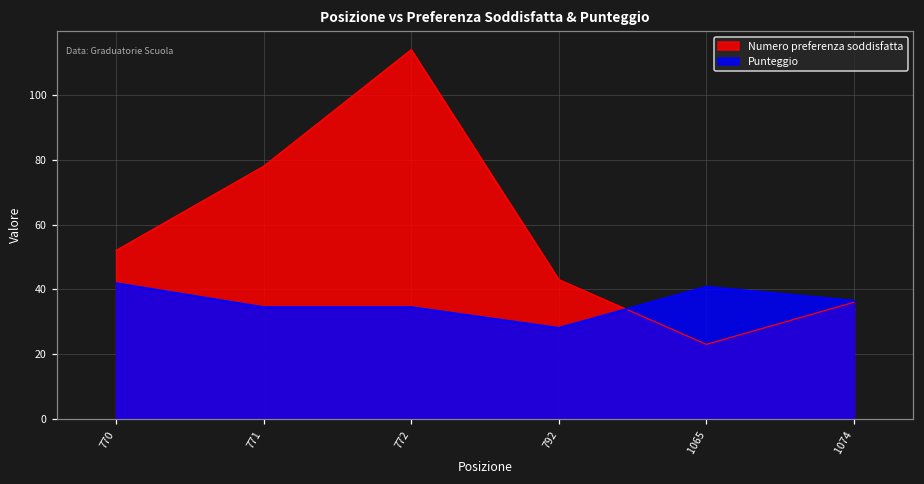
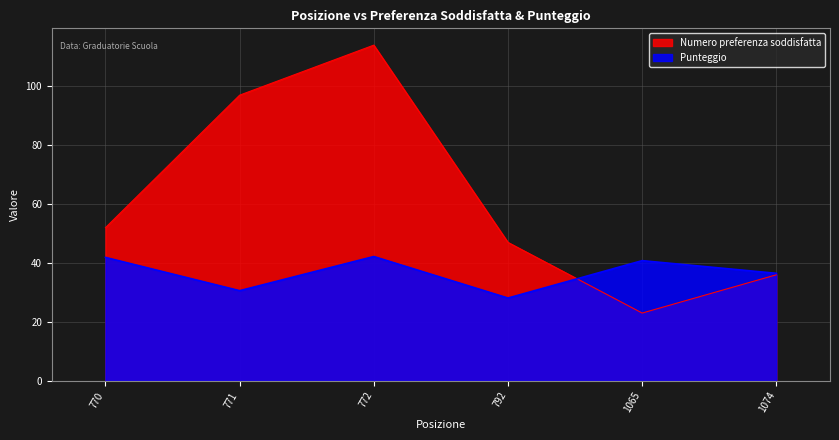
Numero preferenza soddisfatta, 771: 78 -> 97
Punteggio, 771: 35 -> 31
Punteggio, 772: 35 -> 42
Numero preferenza soddisfatta, 792: 43 -> 47
